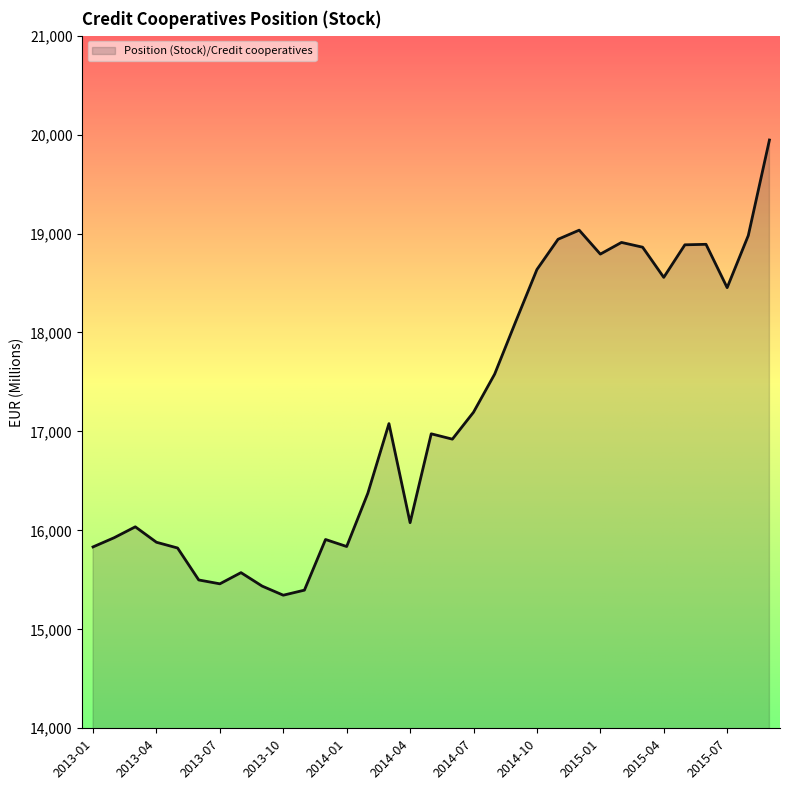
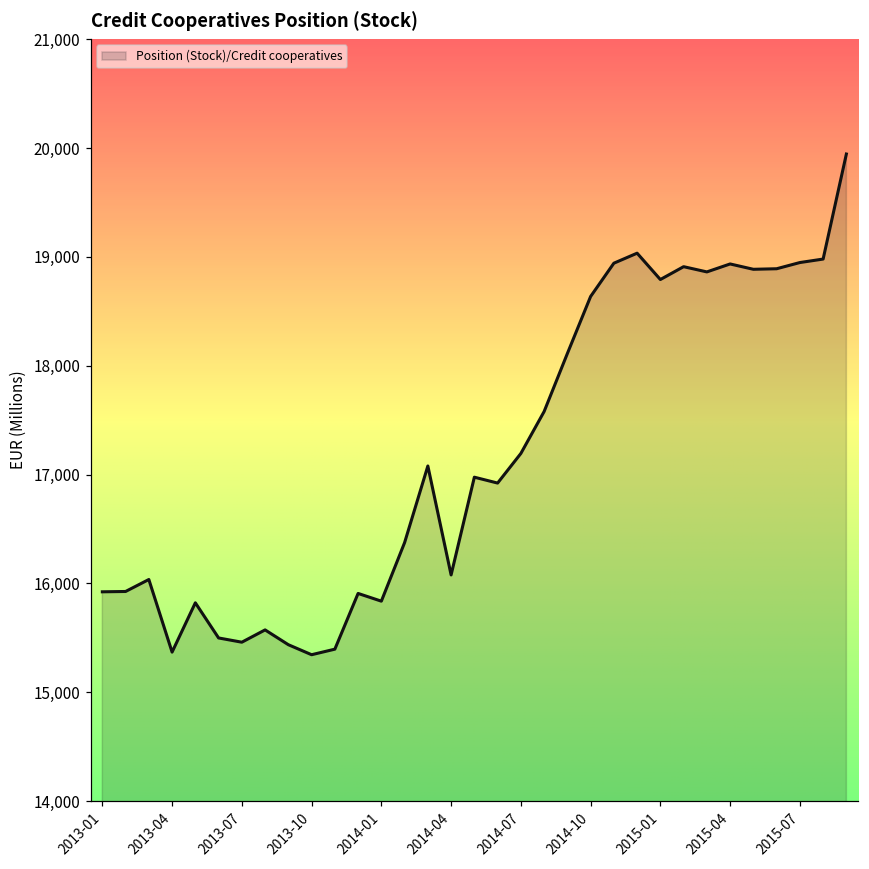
2013-01: 15,800 -> 15,900
2013-04: 15,900 -> 15,400
2015-04: 18,600 -> 18,900
2015-07: 18,500 -> 18,900
